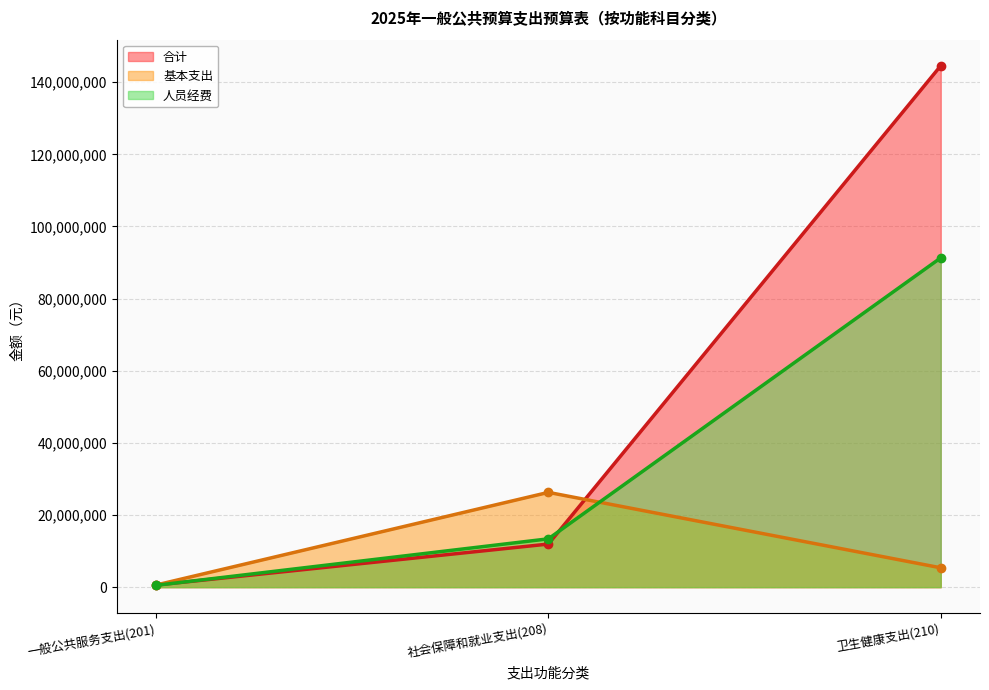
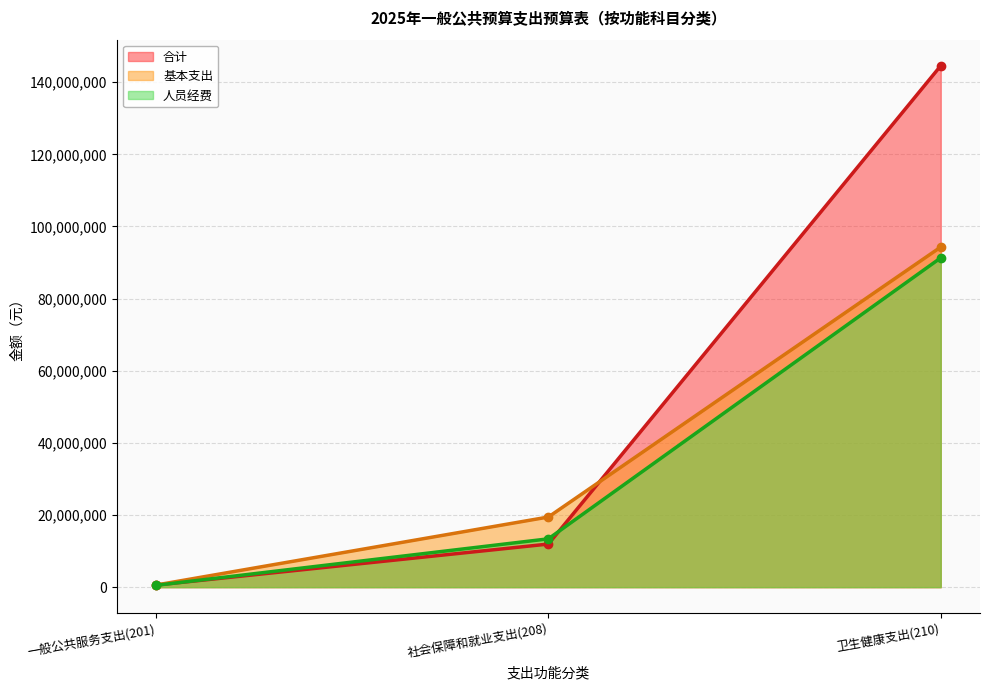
基本支出, 社会保障和就业支出(208): 26,000,000 -> 19,000,000
基本支出, 卫生健康支出(210): 5,000,000 -> 94,000,000
